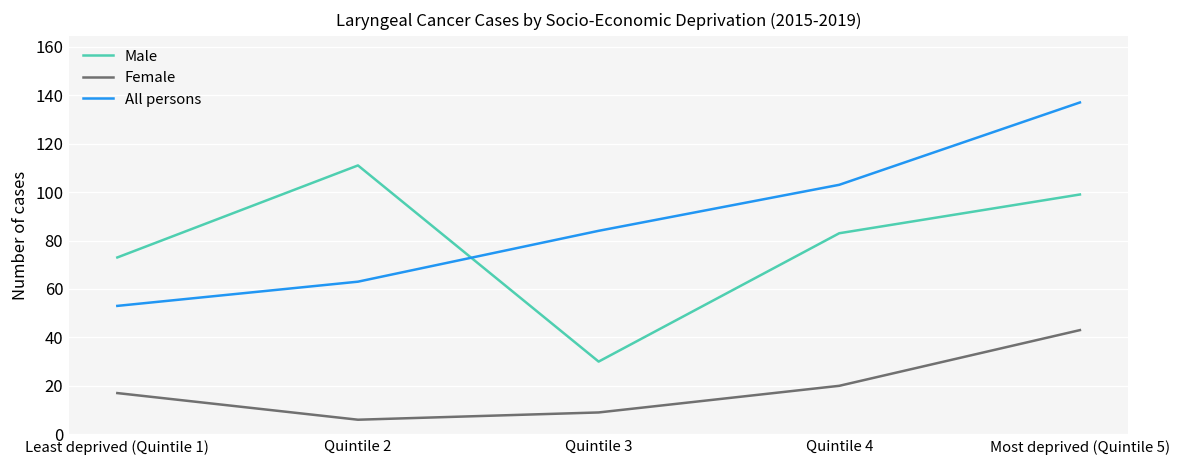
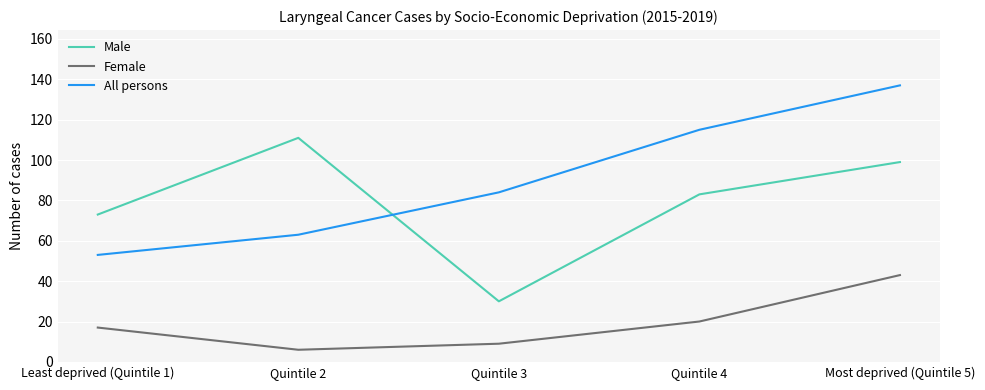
All persons, Quintile 4: 103 -> 115
